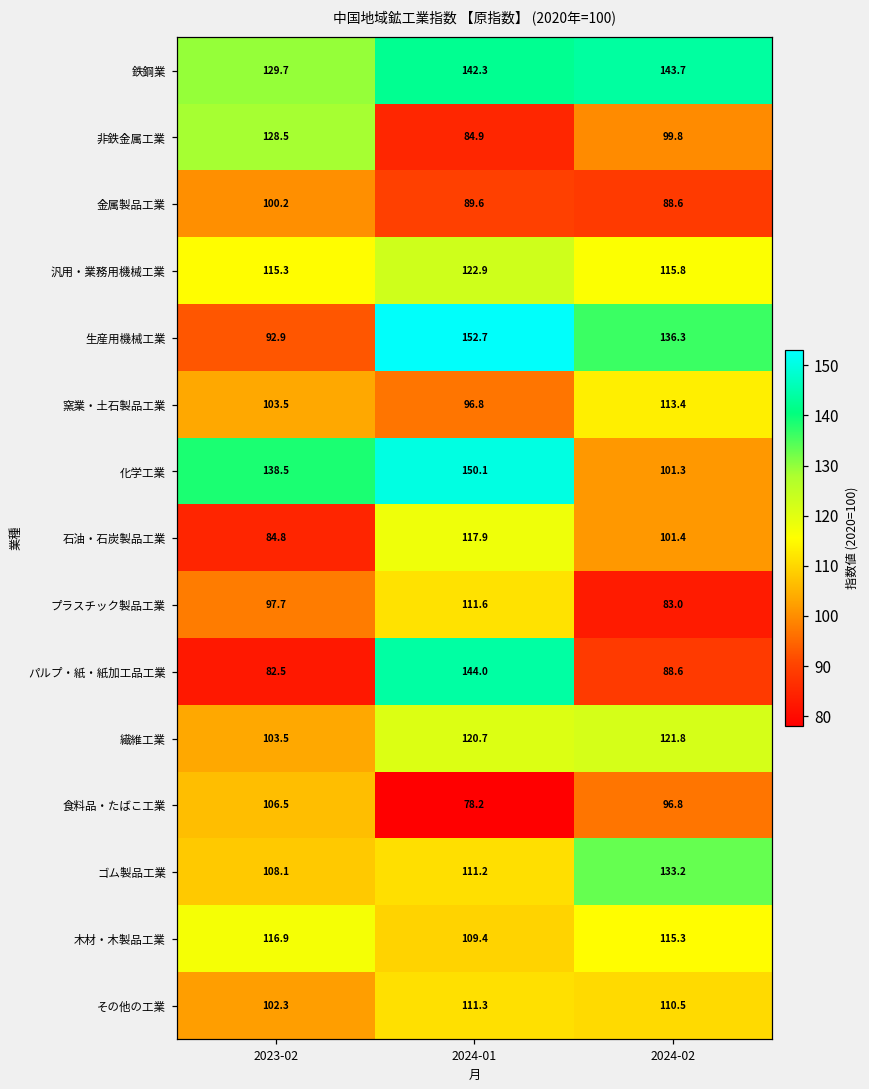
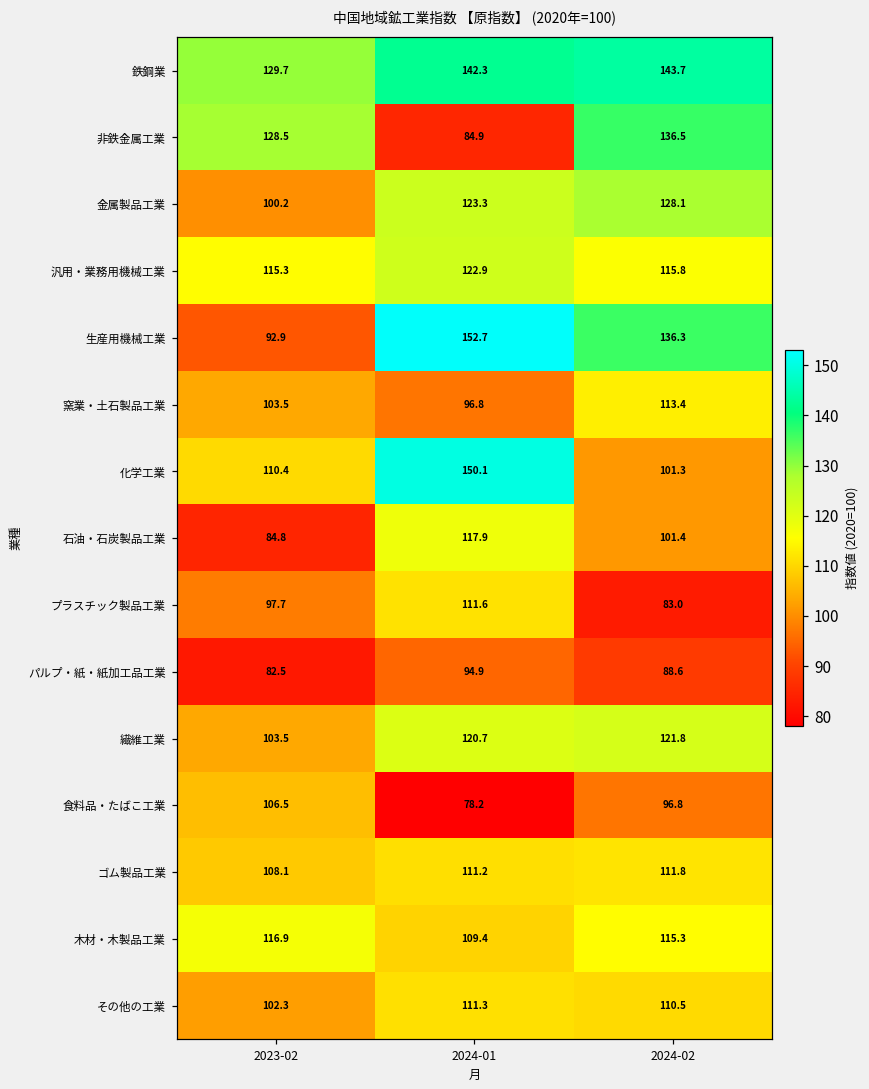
非鉄金属工業, 2024-02: 99.8 -> 136.5
金属製品工業, 2024-01: 89.6 -> 123.3
金属製品工業, 2024-02: 88.6 -> 128.1
化学工業, 2023-02: 138.5 -> 110.4
パルプ・紙・紙加工品工業, 2024-01: 144.0 -> 94.9
ゴム製品工業, 2024-02: 133.2 -> 111.8
